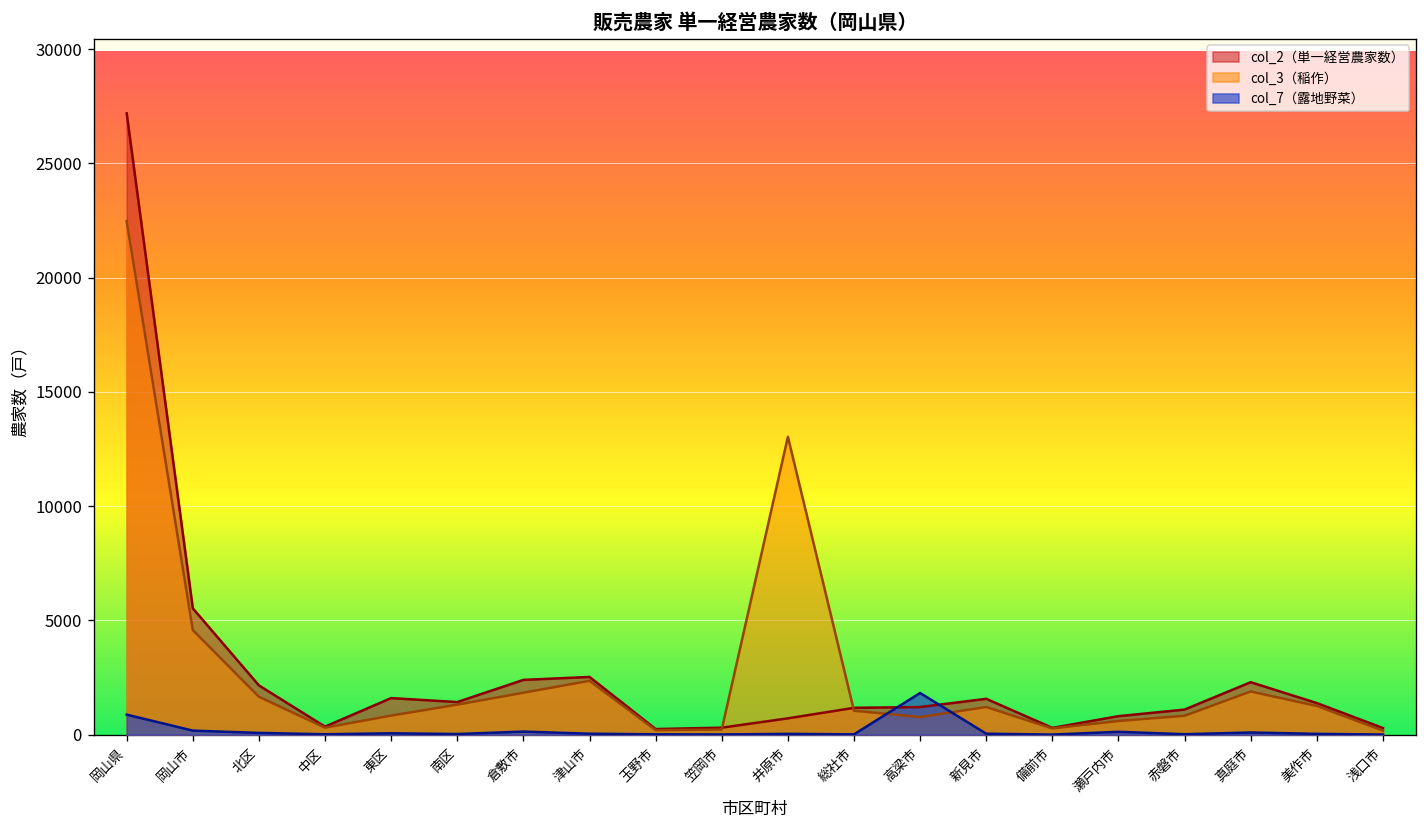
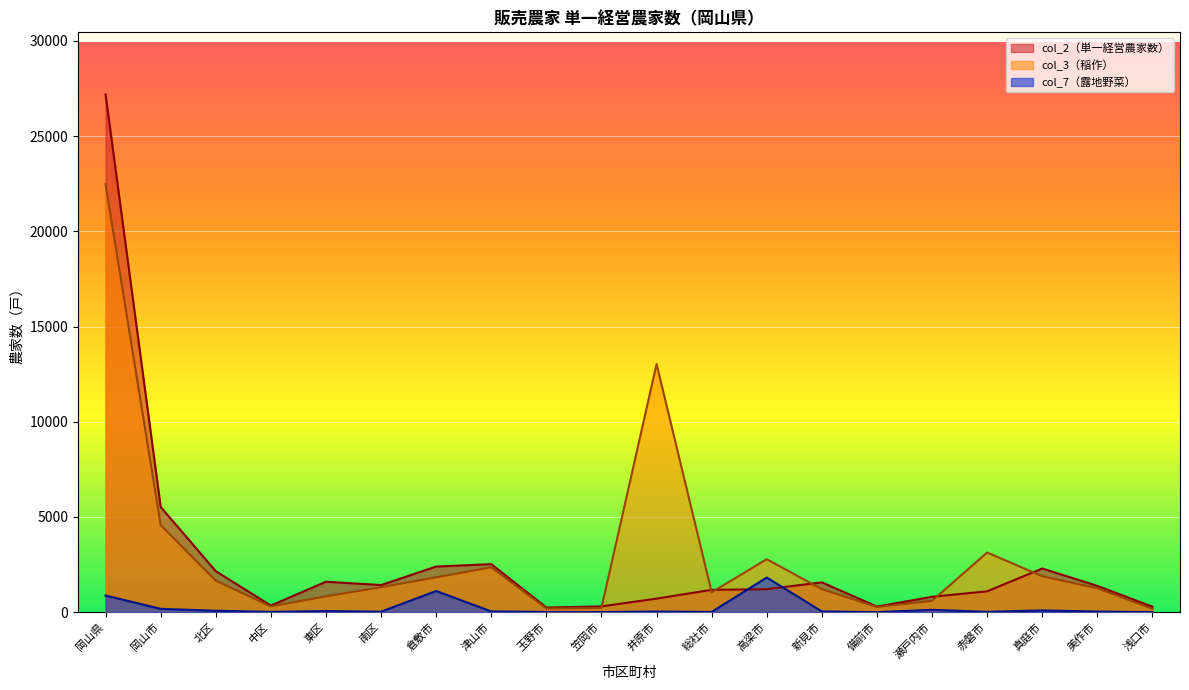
col_7（露地野菜）, 倉敷市: 100 -> 1100
col_3（稲作）, 高梁市: 800 -> 2800
col_3（稲作）, 赤磐市: 800 -> 3100
